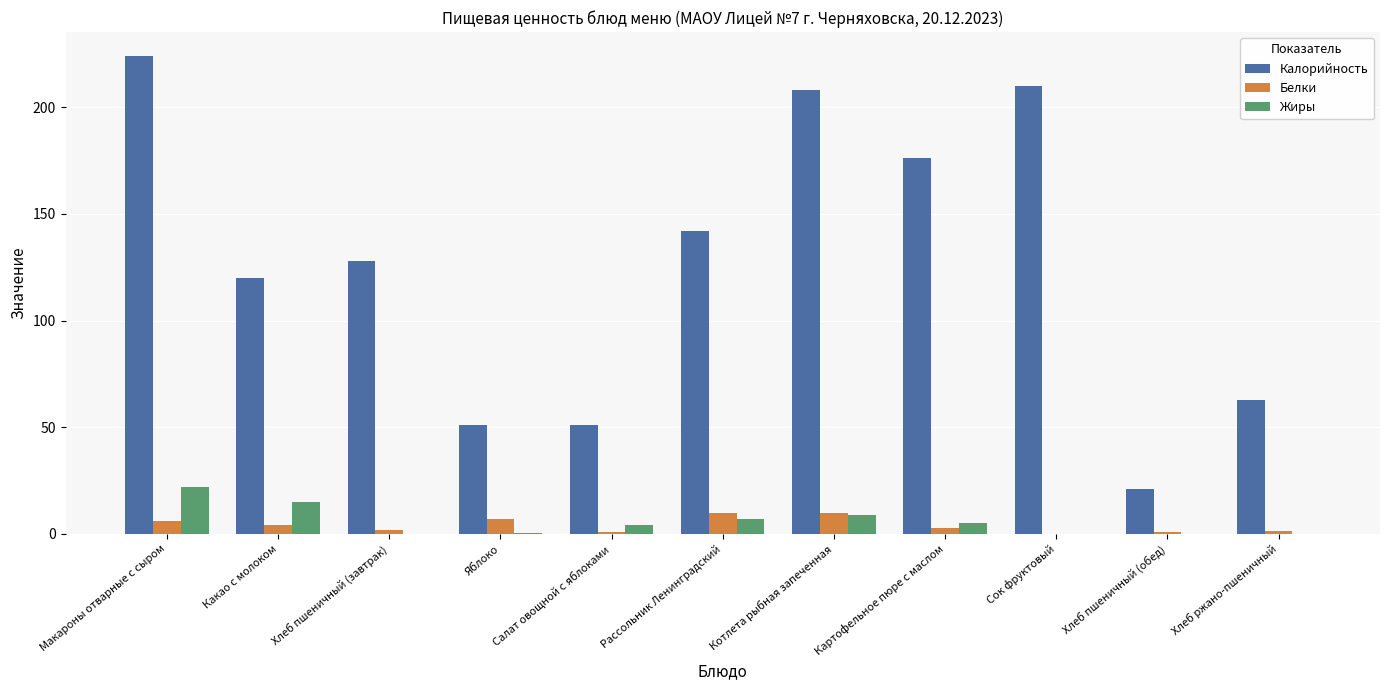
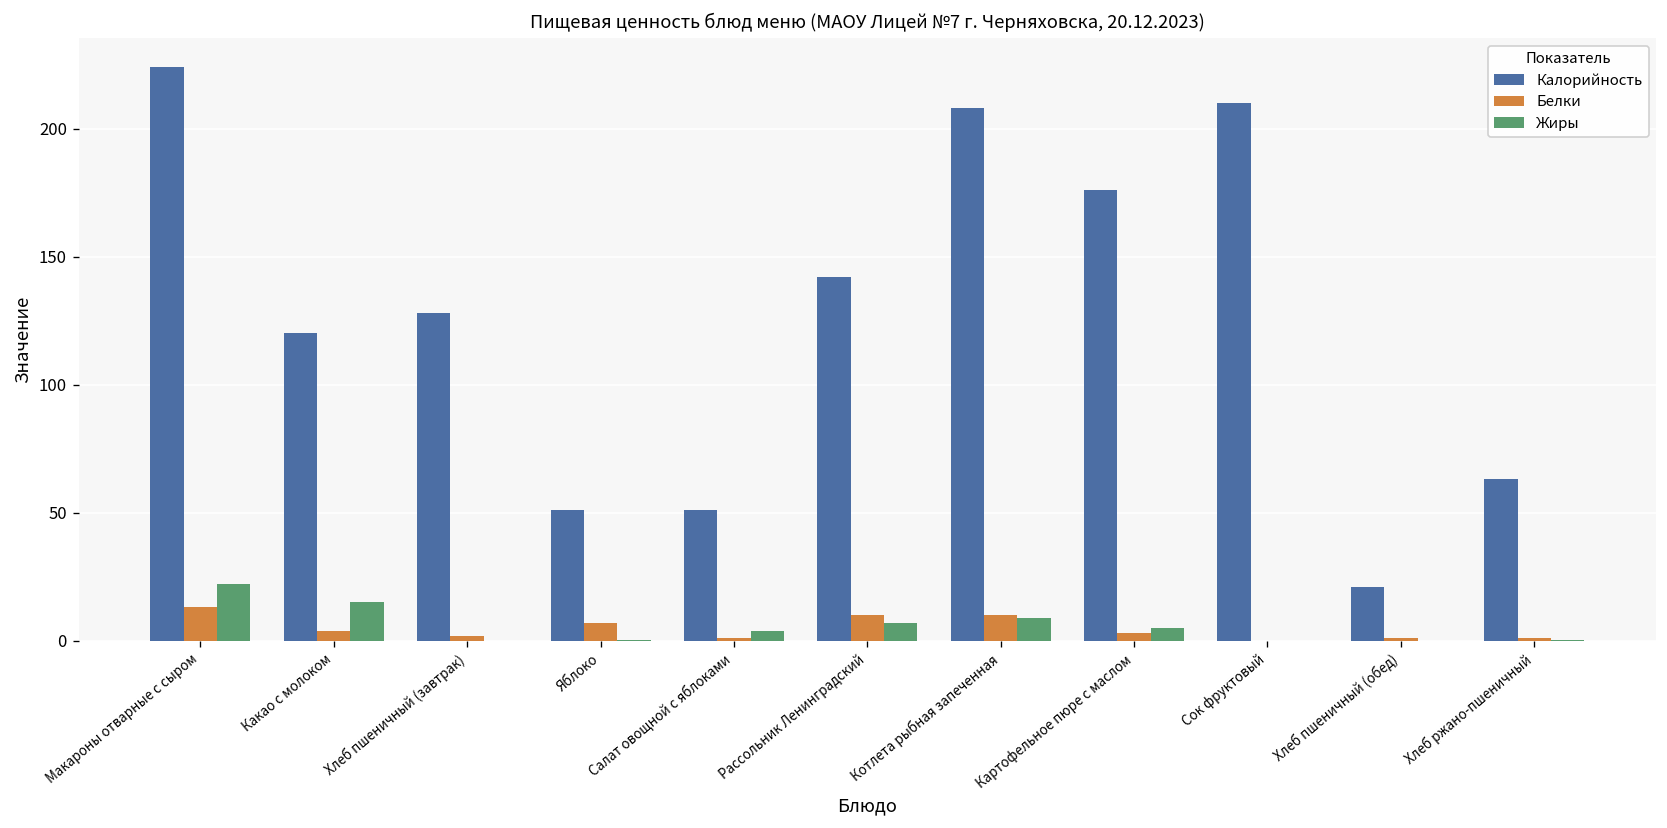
Белки, Макароны отварные с сыром: 6 -> 13
